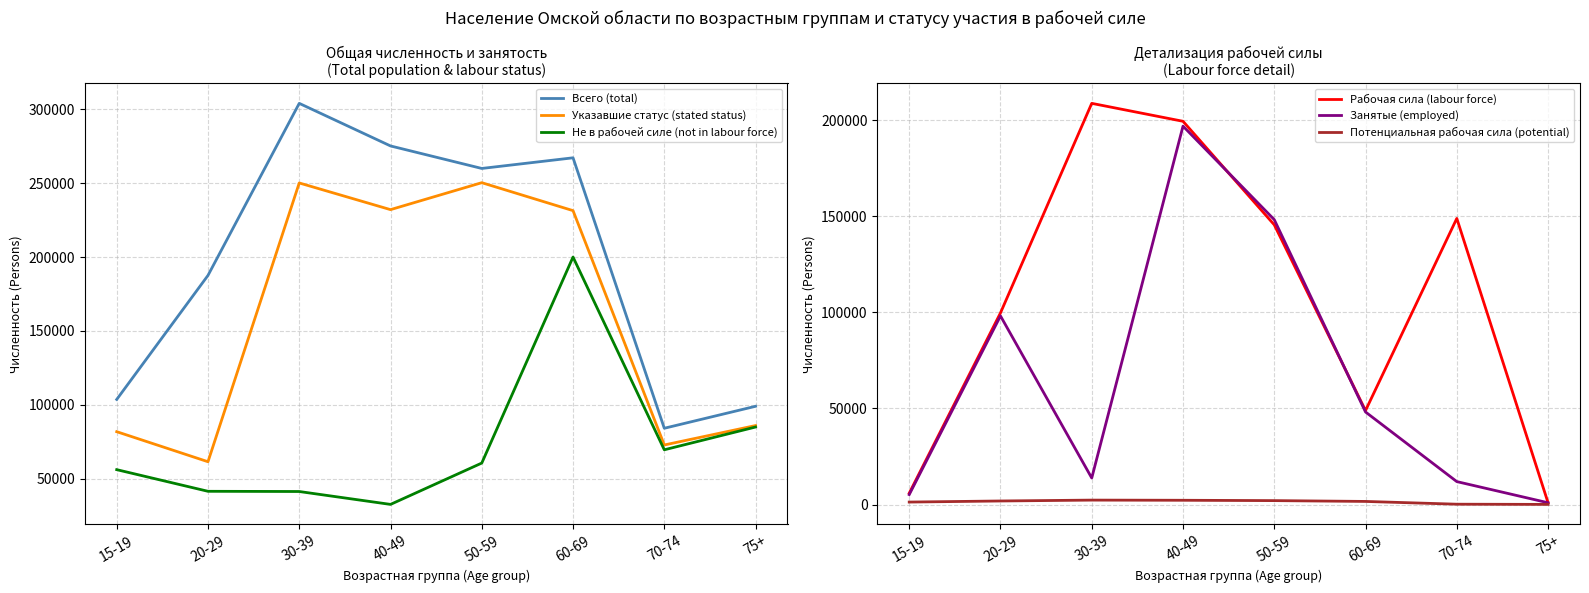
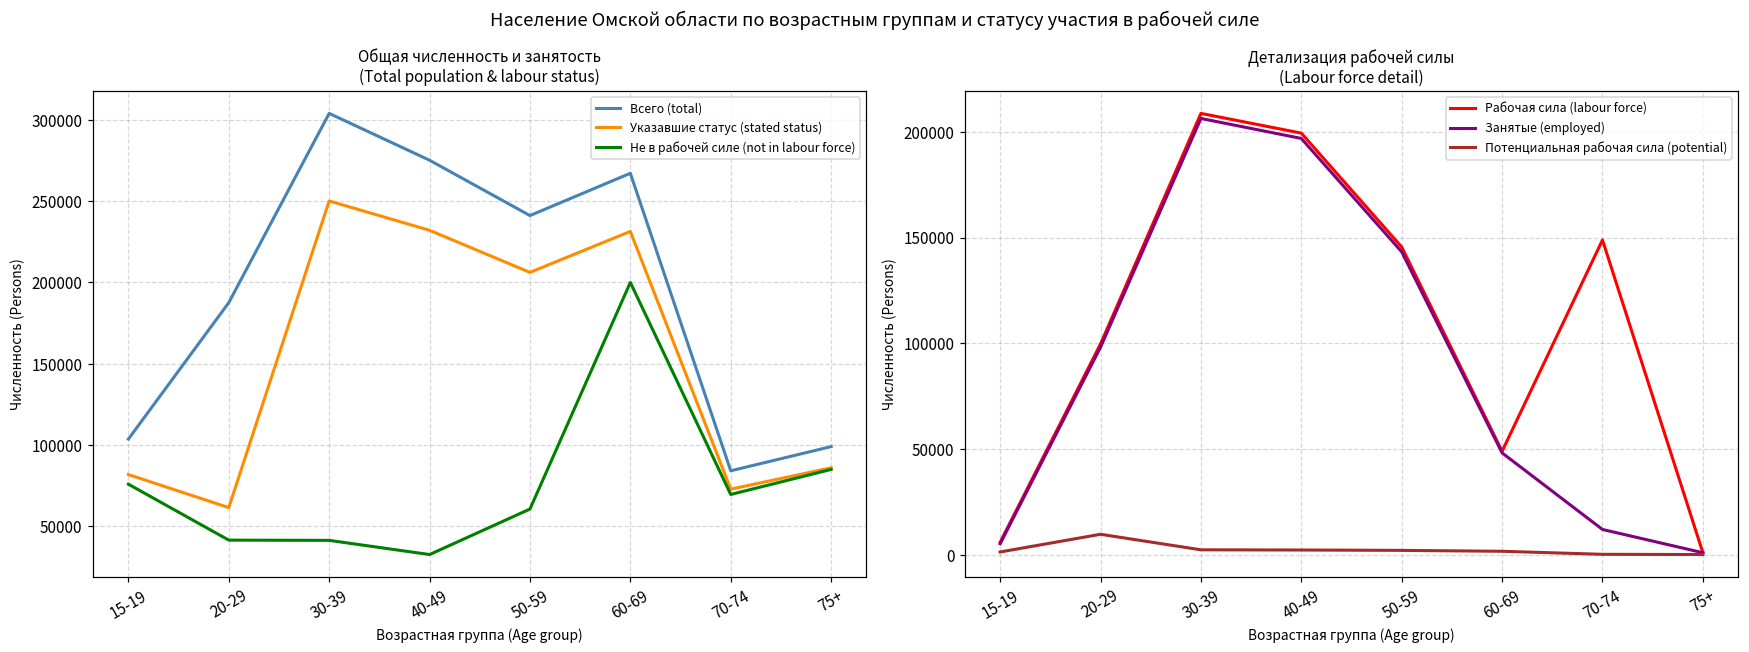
Общая численность и занятость (Total population & labour status), Не в рабочей силе (not in labour force), 15-19: 56000 -> 76000
Общая численность и занятость (Total population & labour status), Всего (total), 50-59: 260000 -> 241000
Общая численность и занятость (Total population & labour status), Указавшие статус (stated status), 50-59: 250000 -> 206000
Детализация рабочей силы (Labour force detail), Потенциальная рабочая сила (potential), 20-29: 2000 -> 10000
Детализация рабочей силы (Labour force detail), Занятые (employed), 30-39: 14000 -> 206000
Детализация рабочей силы (Labour force detail), Занятые (employed), 50-59: 148000 -> 143000
